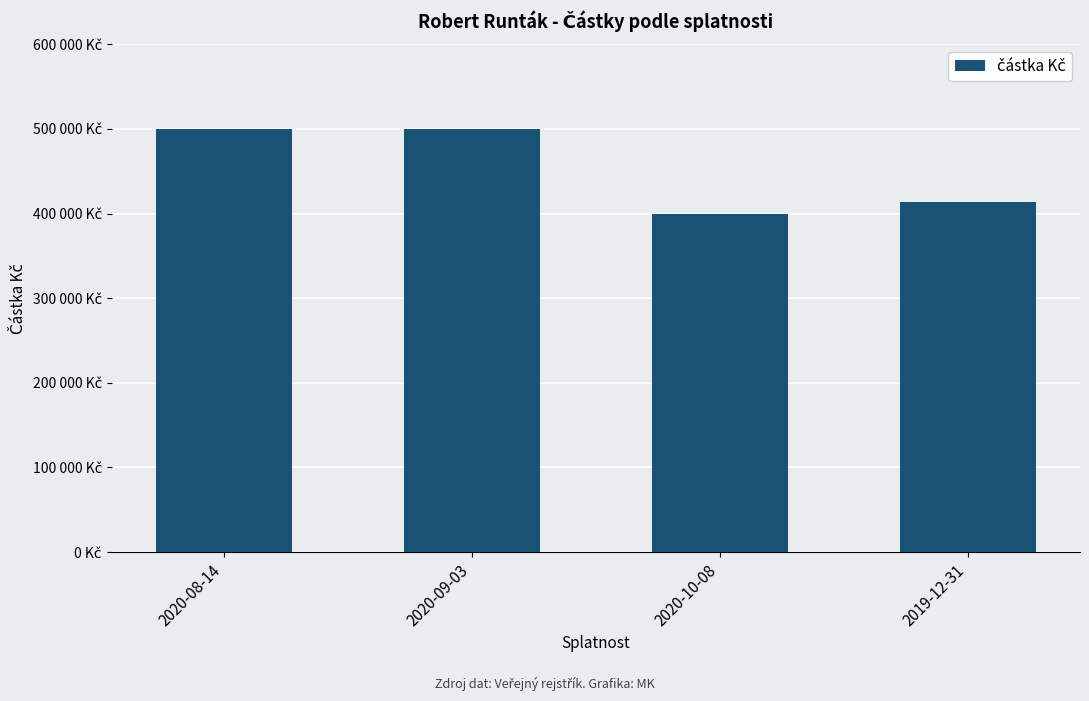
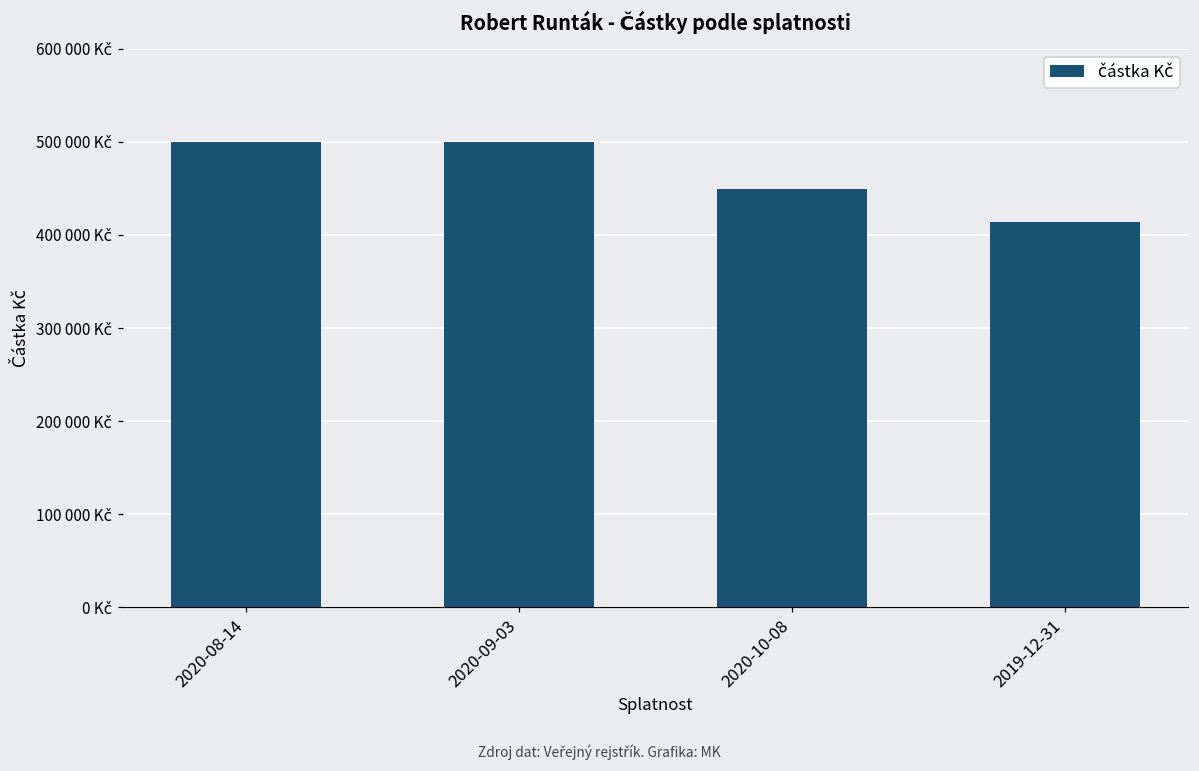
2020-10-08: 400000 Kč -> 450000 Kč
